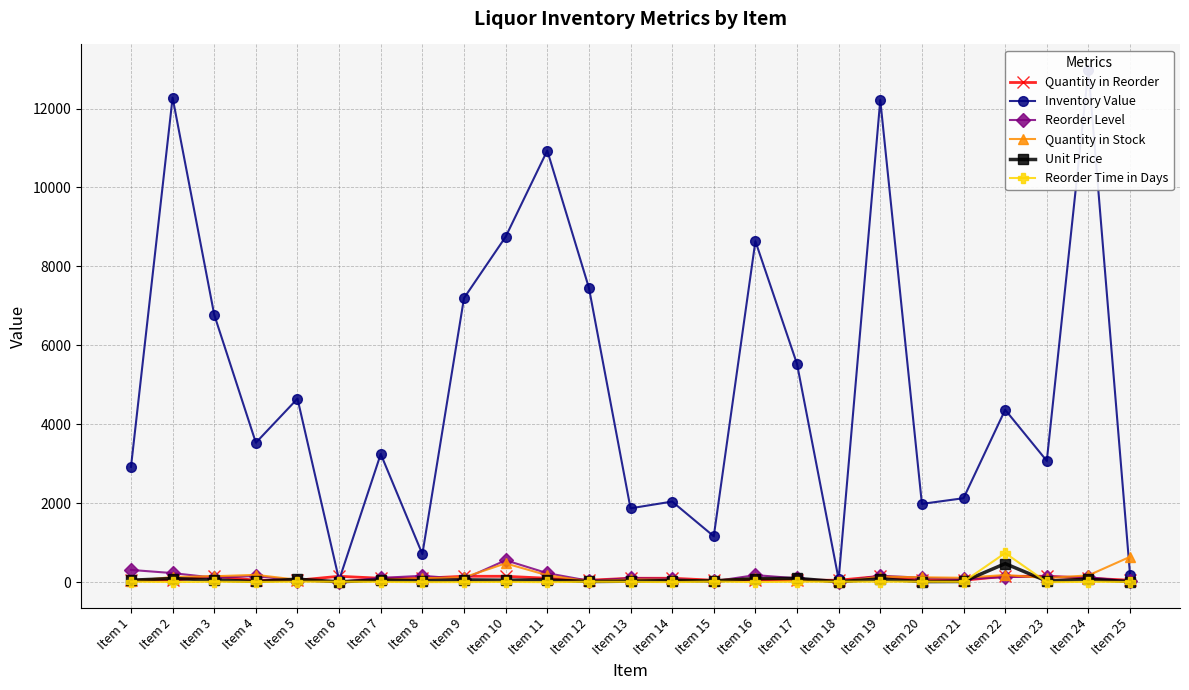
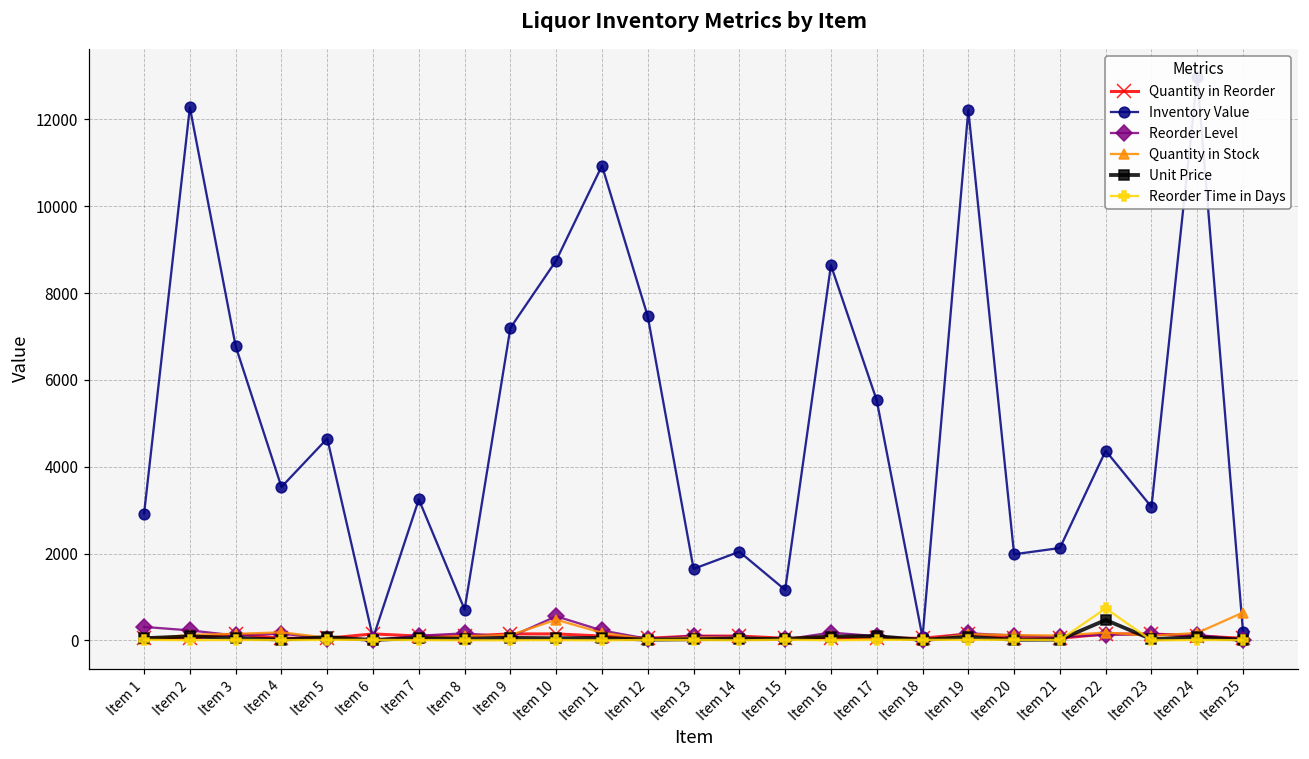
Inventory Value, Item 13: 1900 -> 1600
